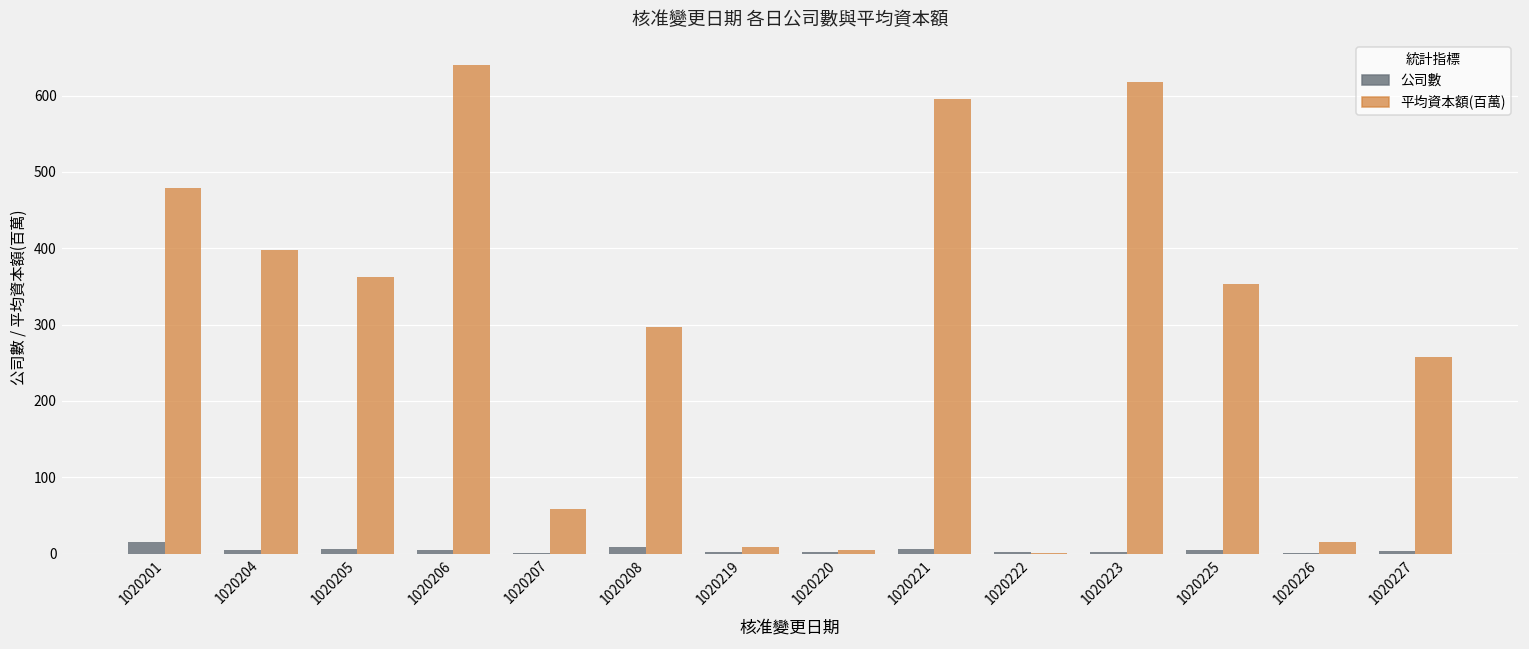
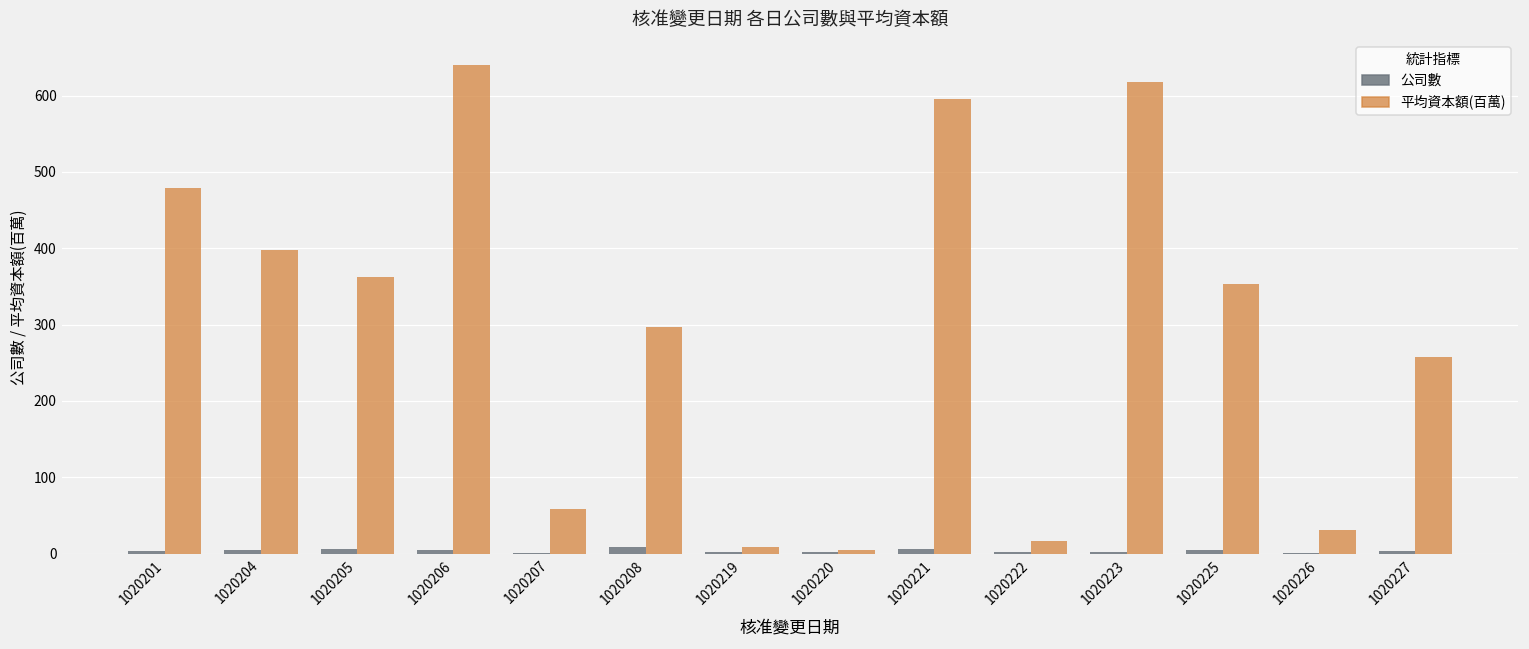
公司數, 1020201: 20 -> 0
平均資本額(百萬), 1020222: 0 -> 20
平均資本額(百萬), 1020226: 20 -> 30
